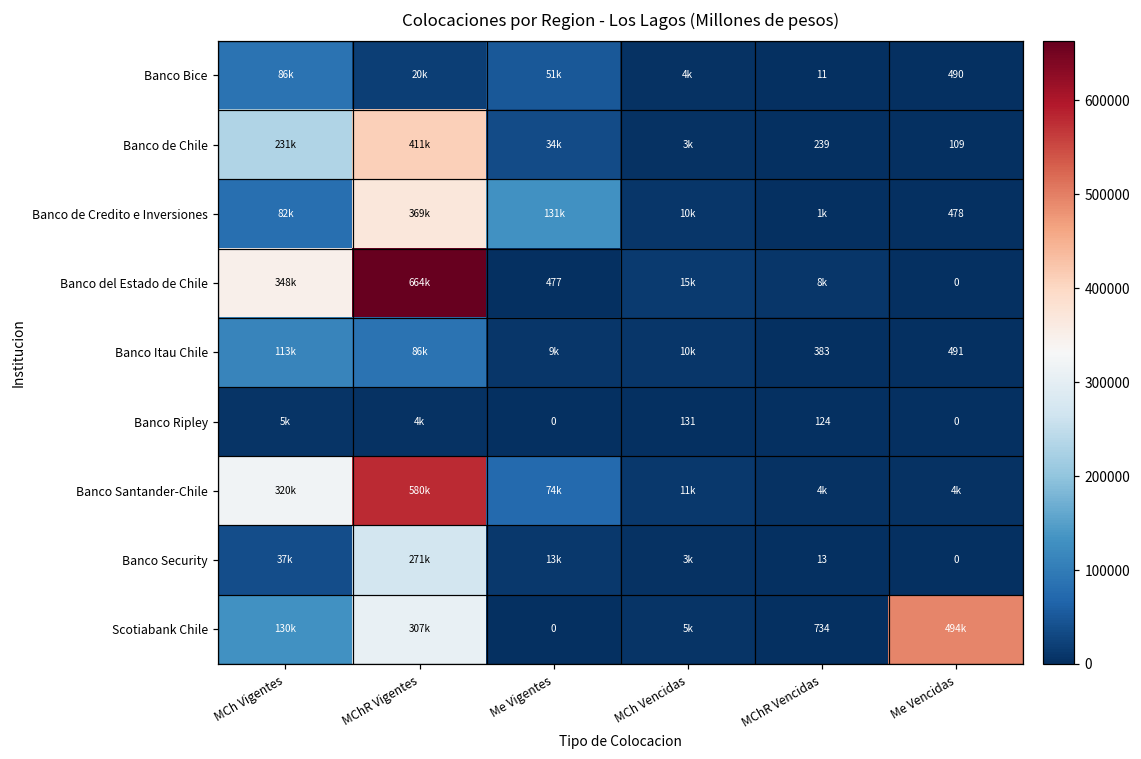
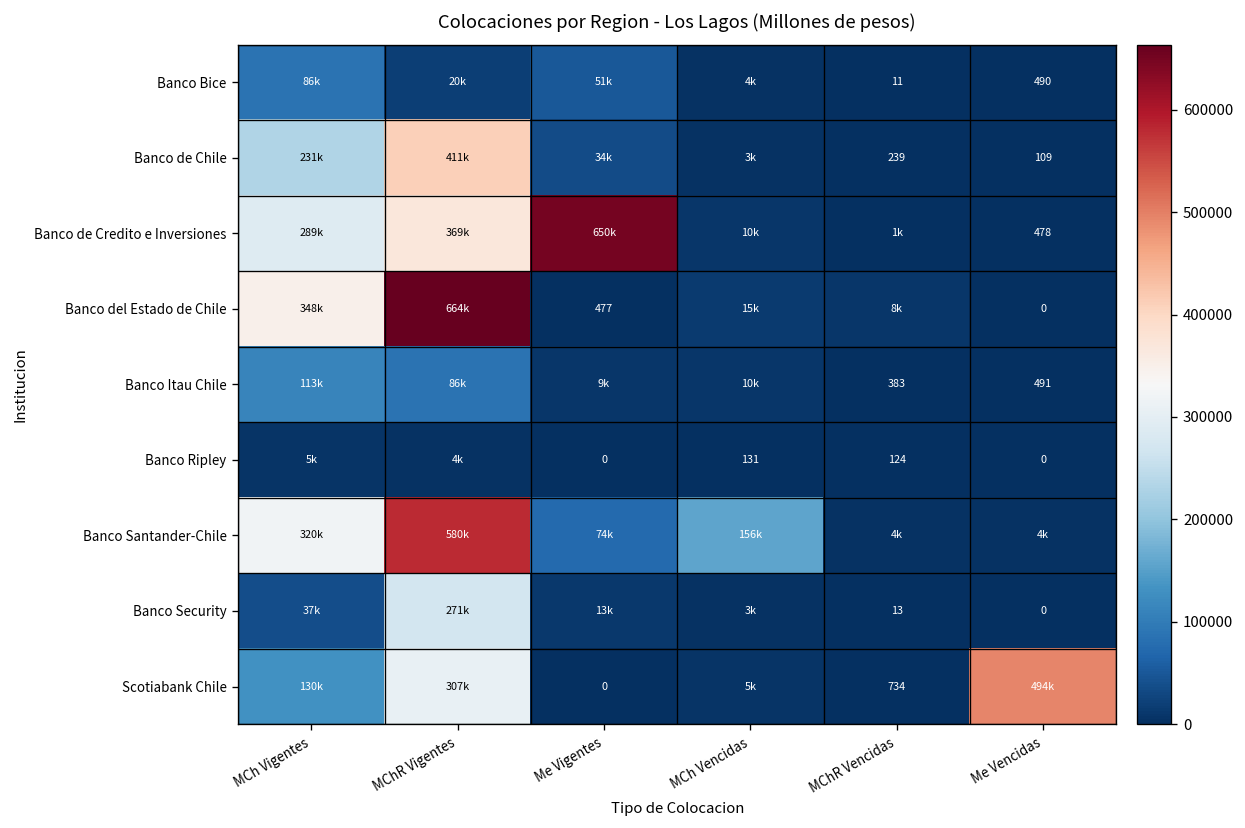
Banco de Credito e Inversiones, MCh Vigentes: 82k -> 289k
Banco de Credito e Inversiones, Me Vigentes: 131k -> 650k
Banco Santander-Chile, MCh Vencidas: 11k -> 156k
